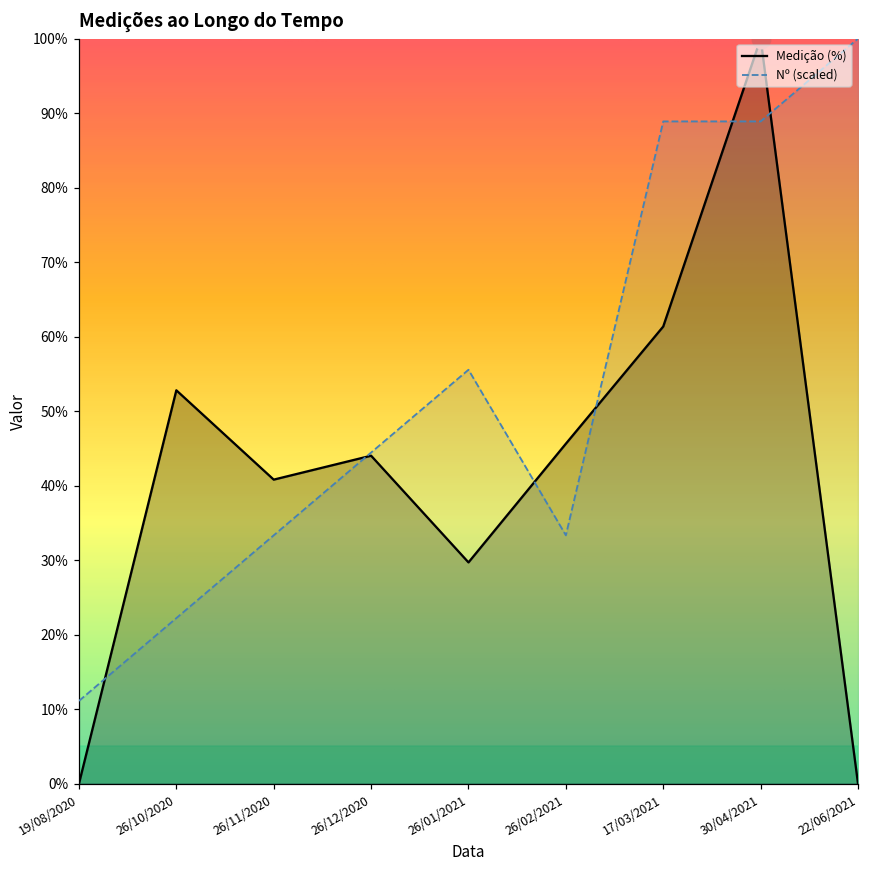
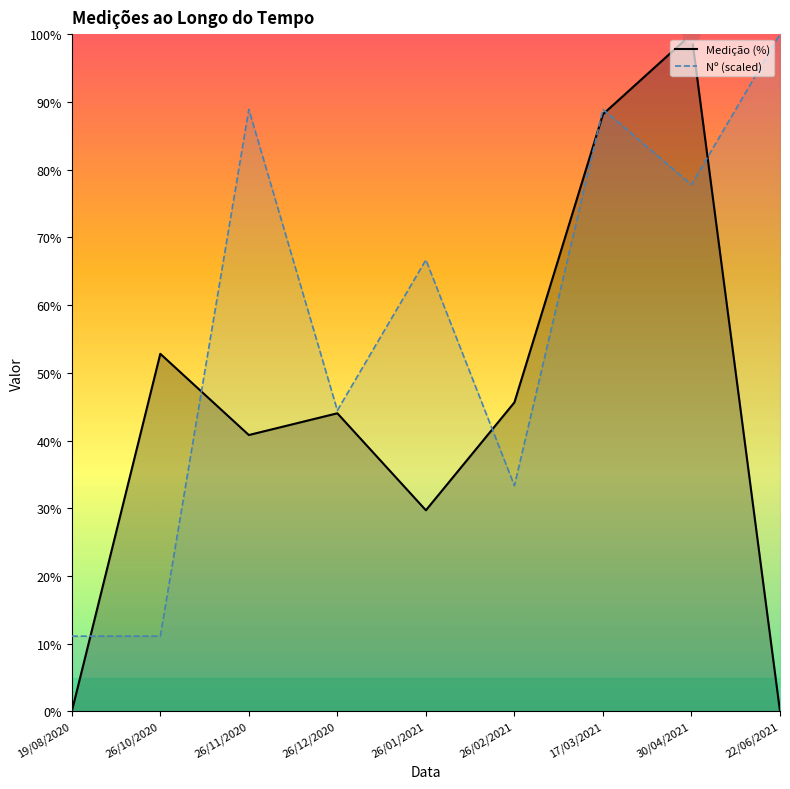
Nº (scaled), 26/10/2020: 22% -> 11%
Nº (scaled), 26/11/2020: 33% -> 89%
Nº (scaled), 26/01/2021: 56% -> 67%
Medição (%), 17/03/2021: 61% -> 88%
Nº (scaled), 30/04/2021: 89% -> 78%
